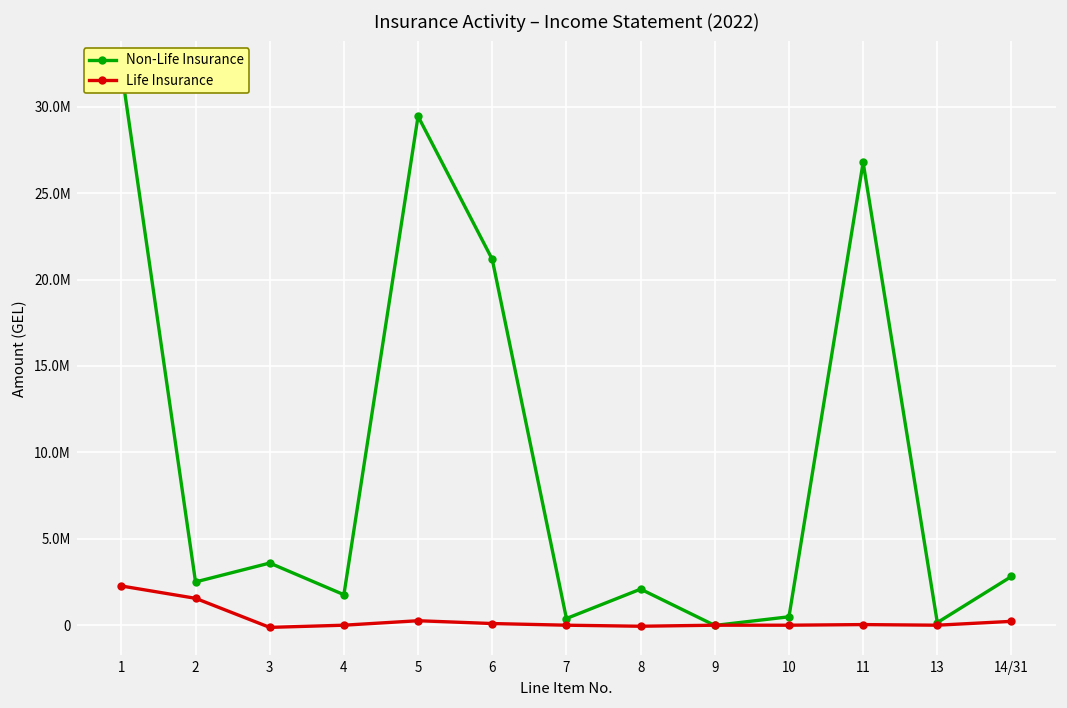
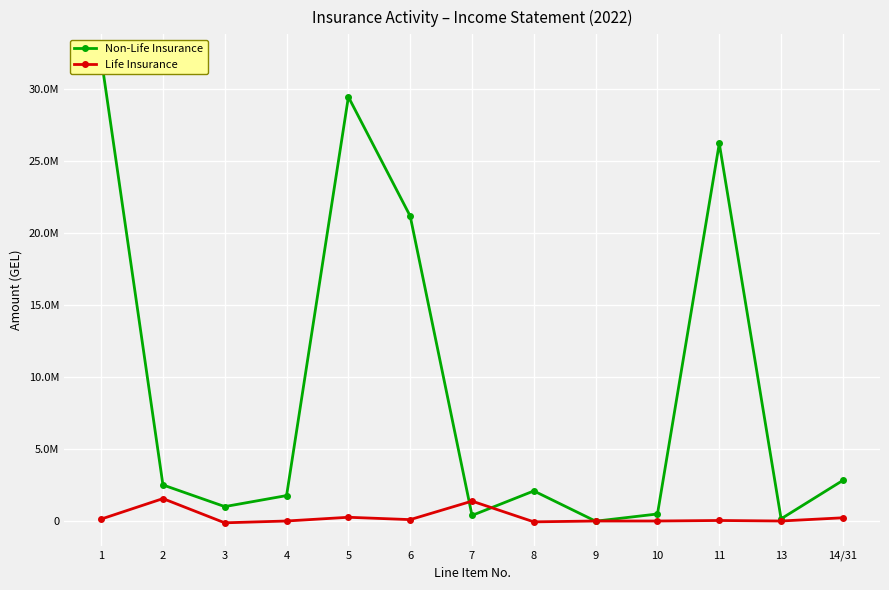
Life Insurance, 1: 2300000 -> 100000
Non-Life Insurance, 3: 3600000 -> 1000000
Life Insurance, 7: 0 -> 1400000
Non-Life Insurance, 11: 26800000 -> 26200000
